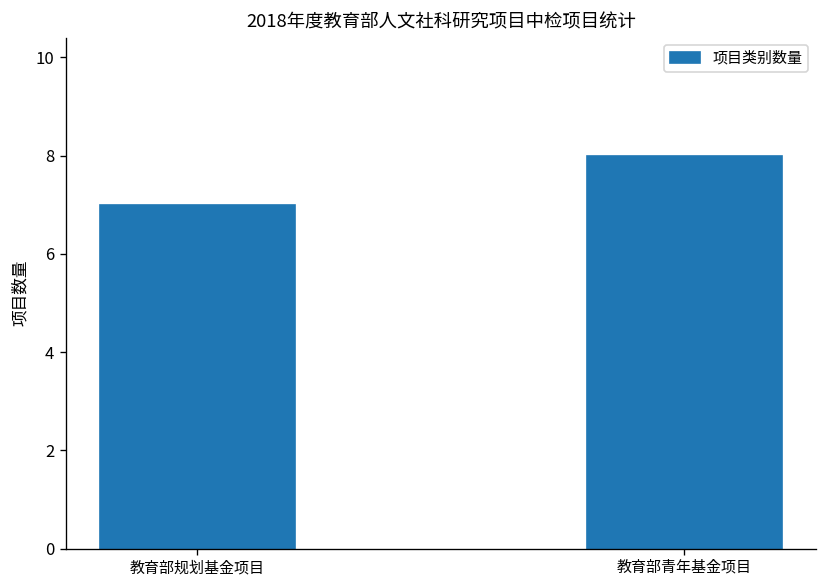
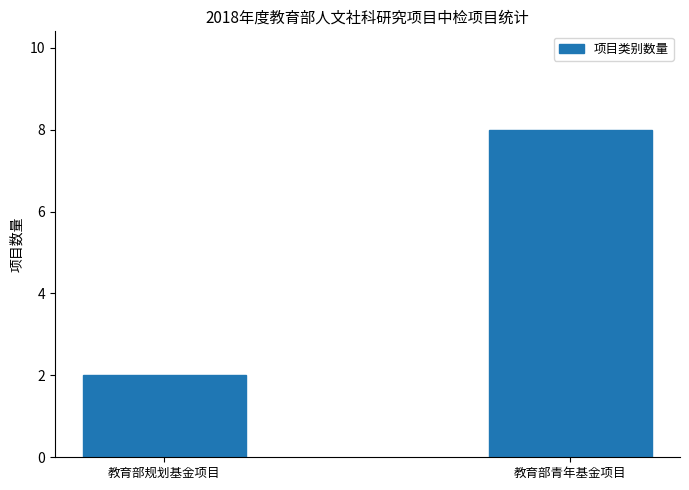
教育部规划基金项目: 7 -> 2
